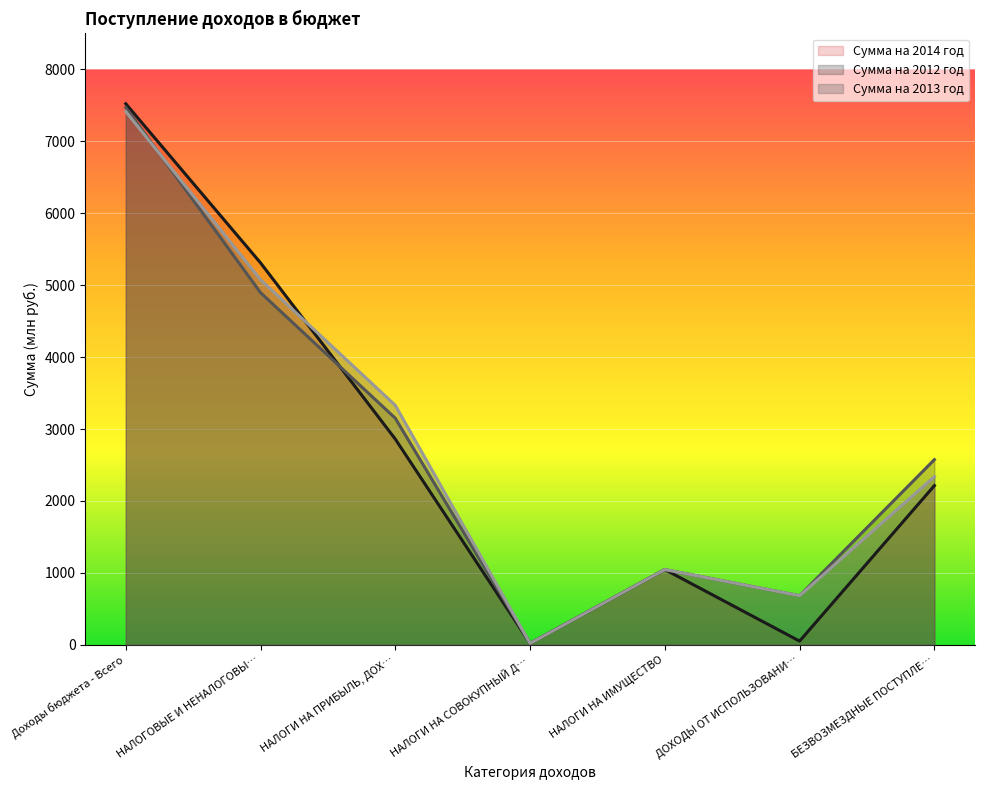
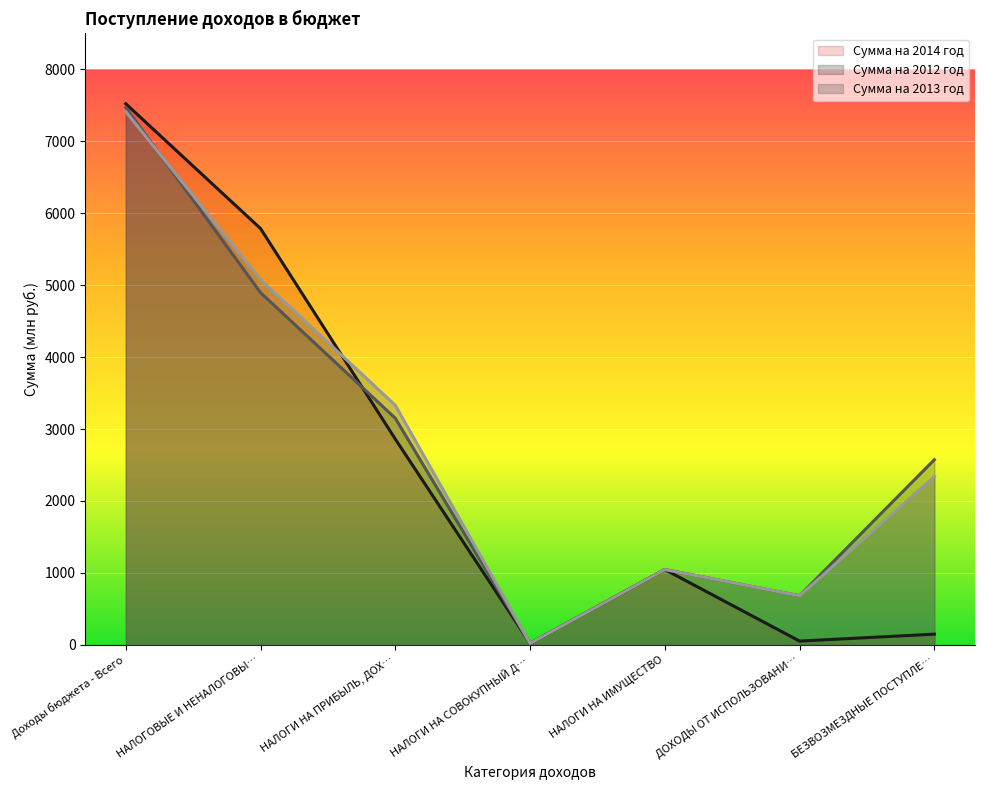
Сумма на 2014 год, НАЛОГОВЫЕ И НЕНАЛОГОВЫ…: 5300 -> 5800
Сумма на 2014 год, БЕЗВОЗМЕЗДНЫЕ ПОСТУПЛЕ…: 2200 -> 100
